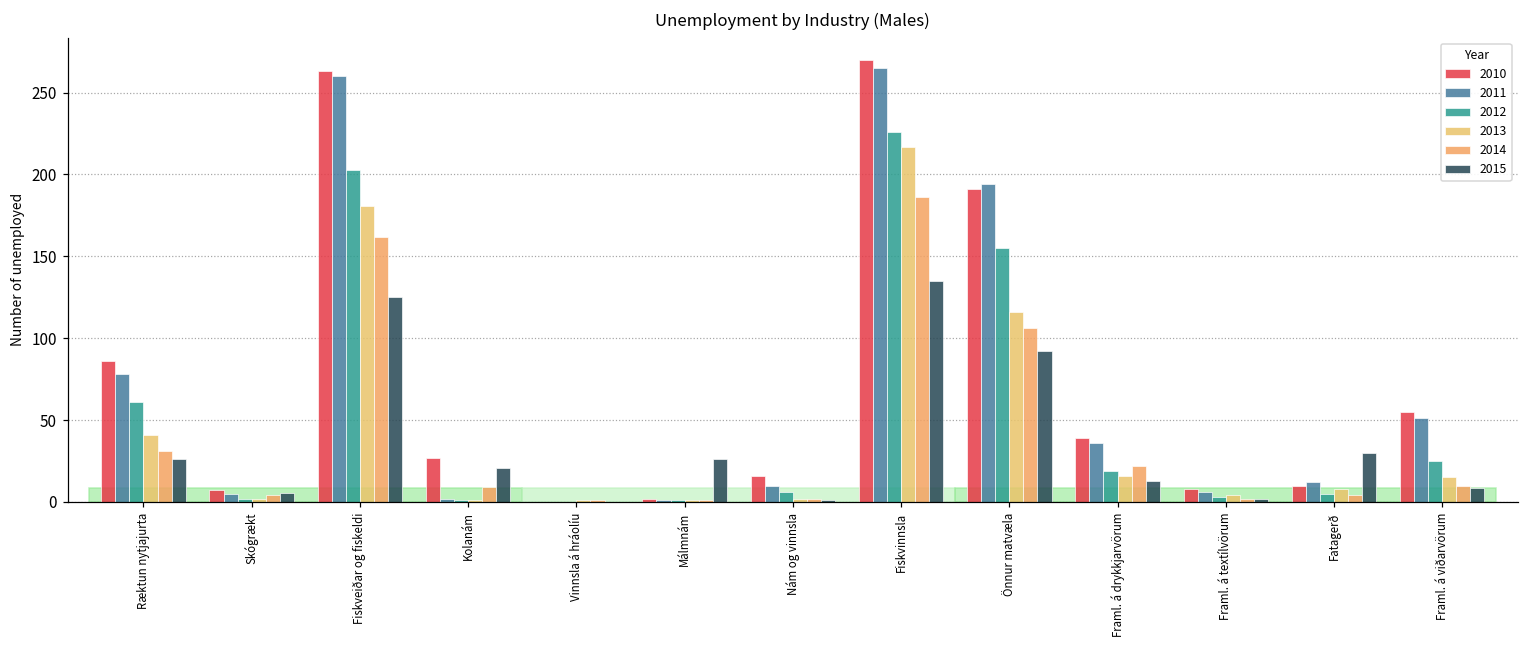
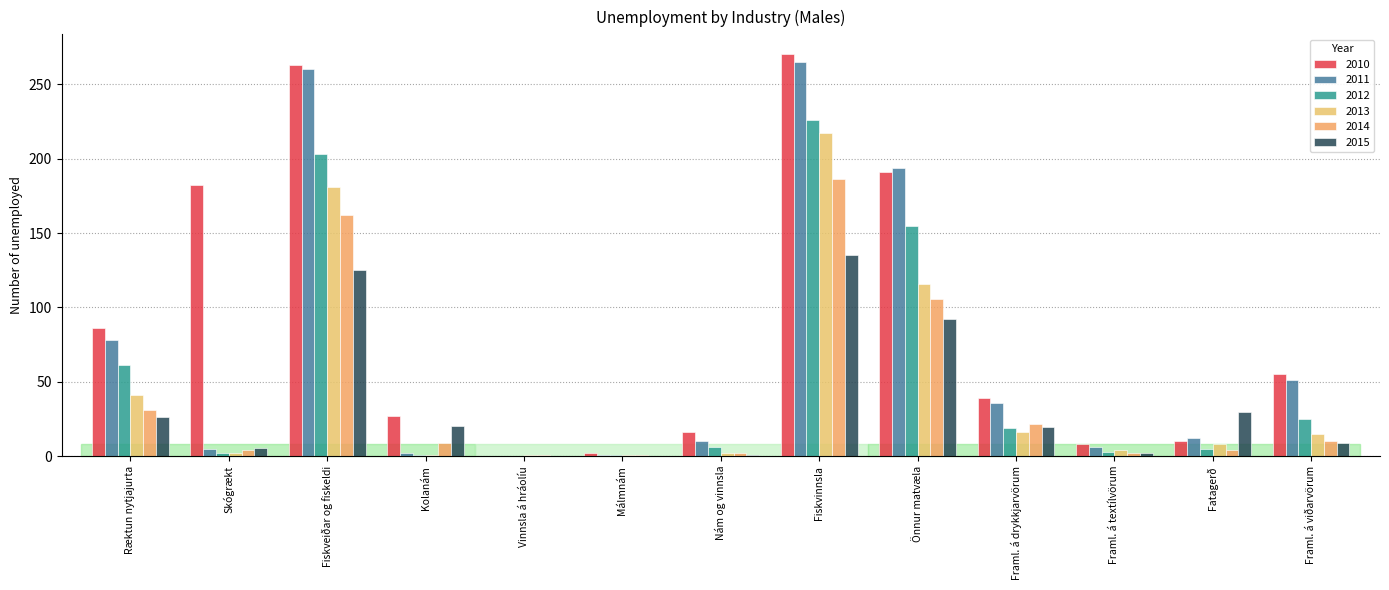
2010, Skógrækt: 7 -> 182
2015, Málmnám: 26 -> 0
2015, Framl. á drykkjarvörum: 13 -> 20
